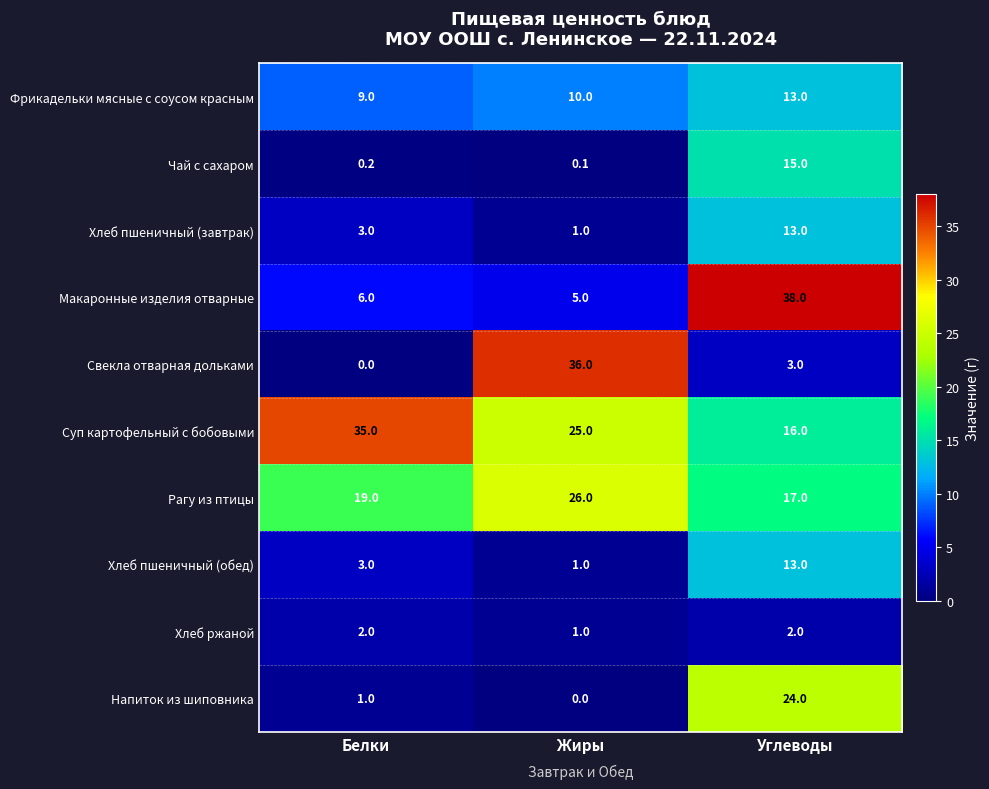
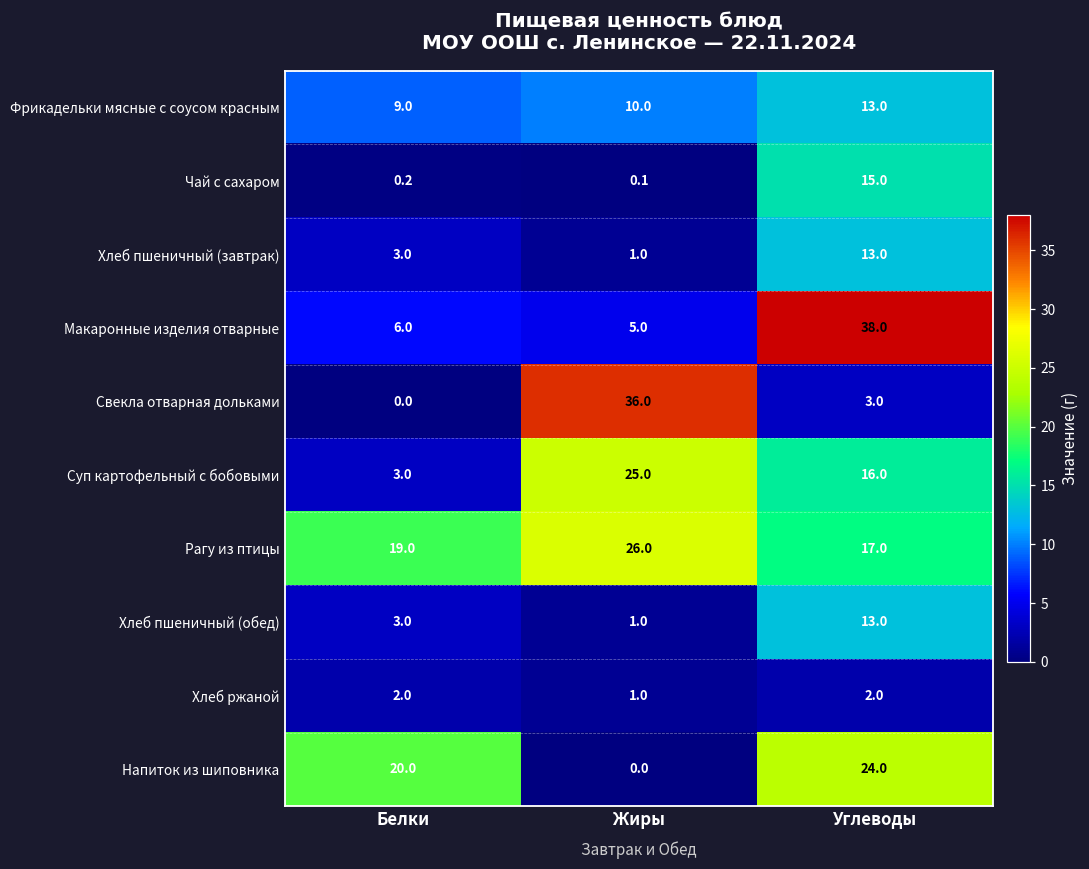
Суп картофельный с бобовыми, Белки: 35.0 -> 3.0
Напиток из шиповника, Белки: 1.0 -> 20.0
